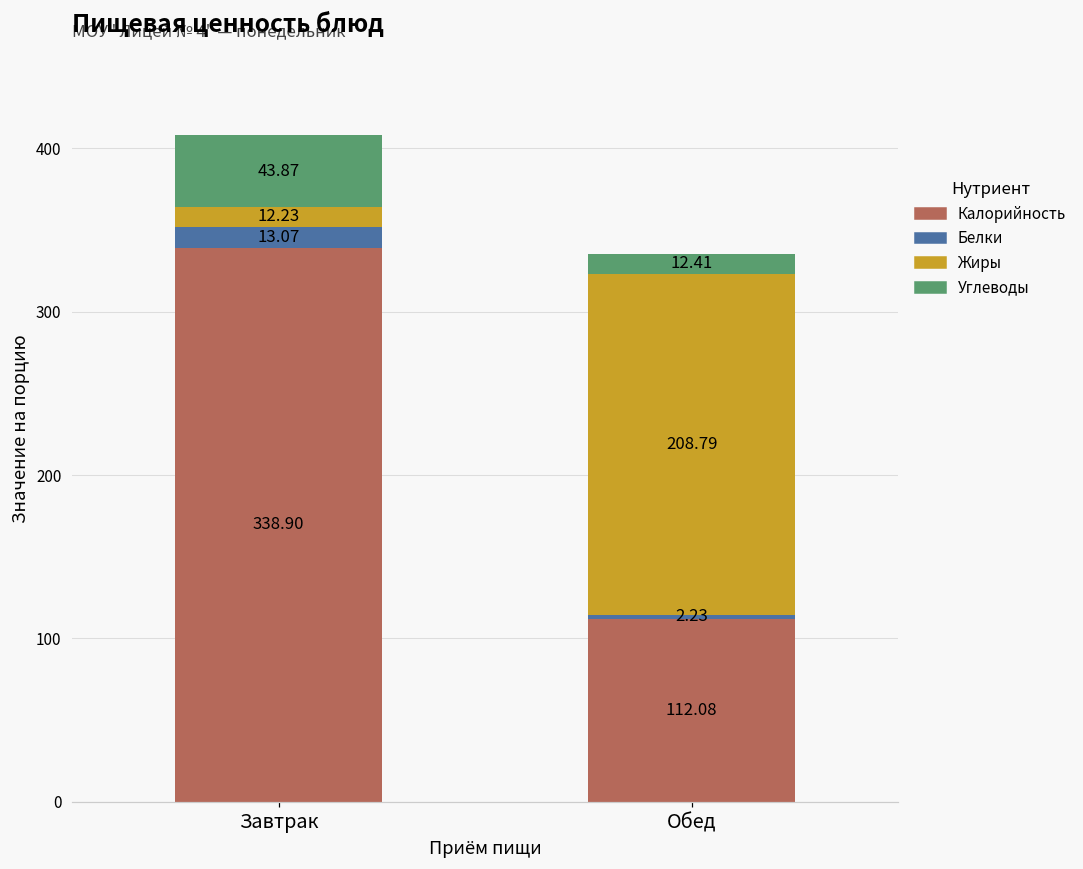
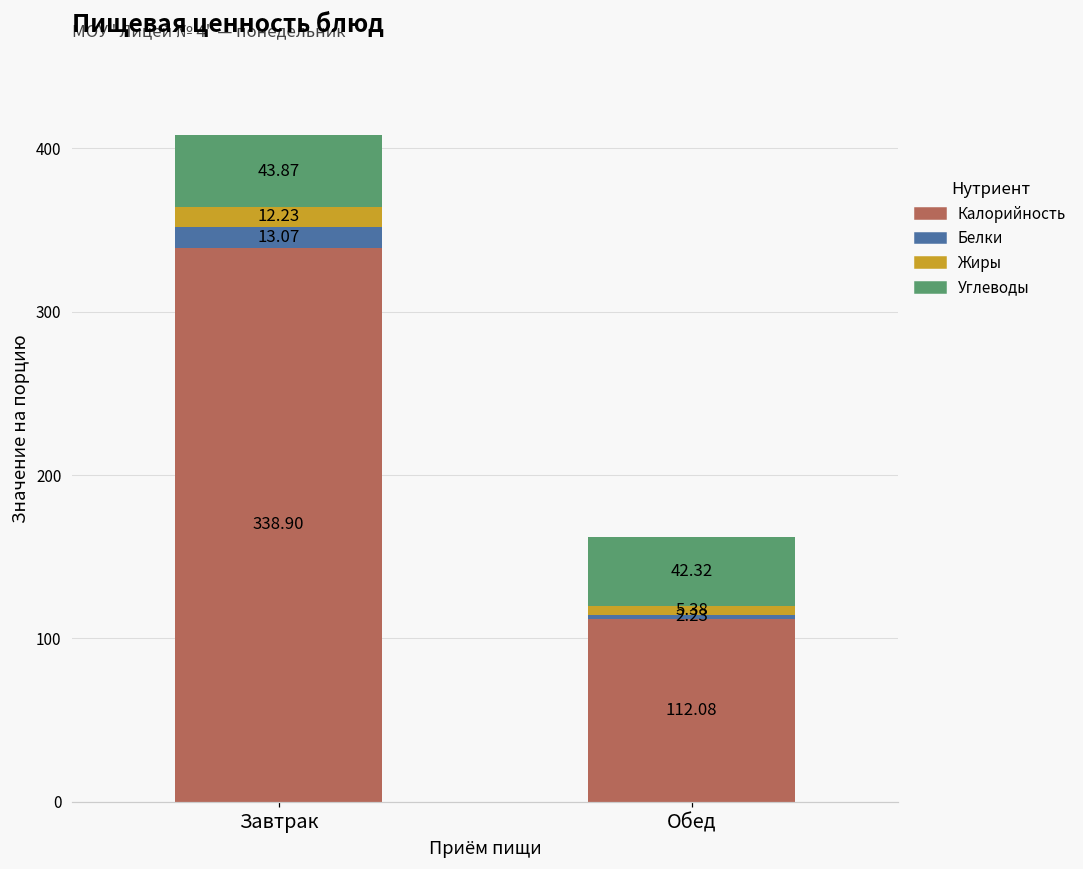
Жиры, Обед: 208.79 -> 5.38
Углеводы, Обед: 12.41 -> 42.32
